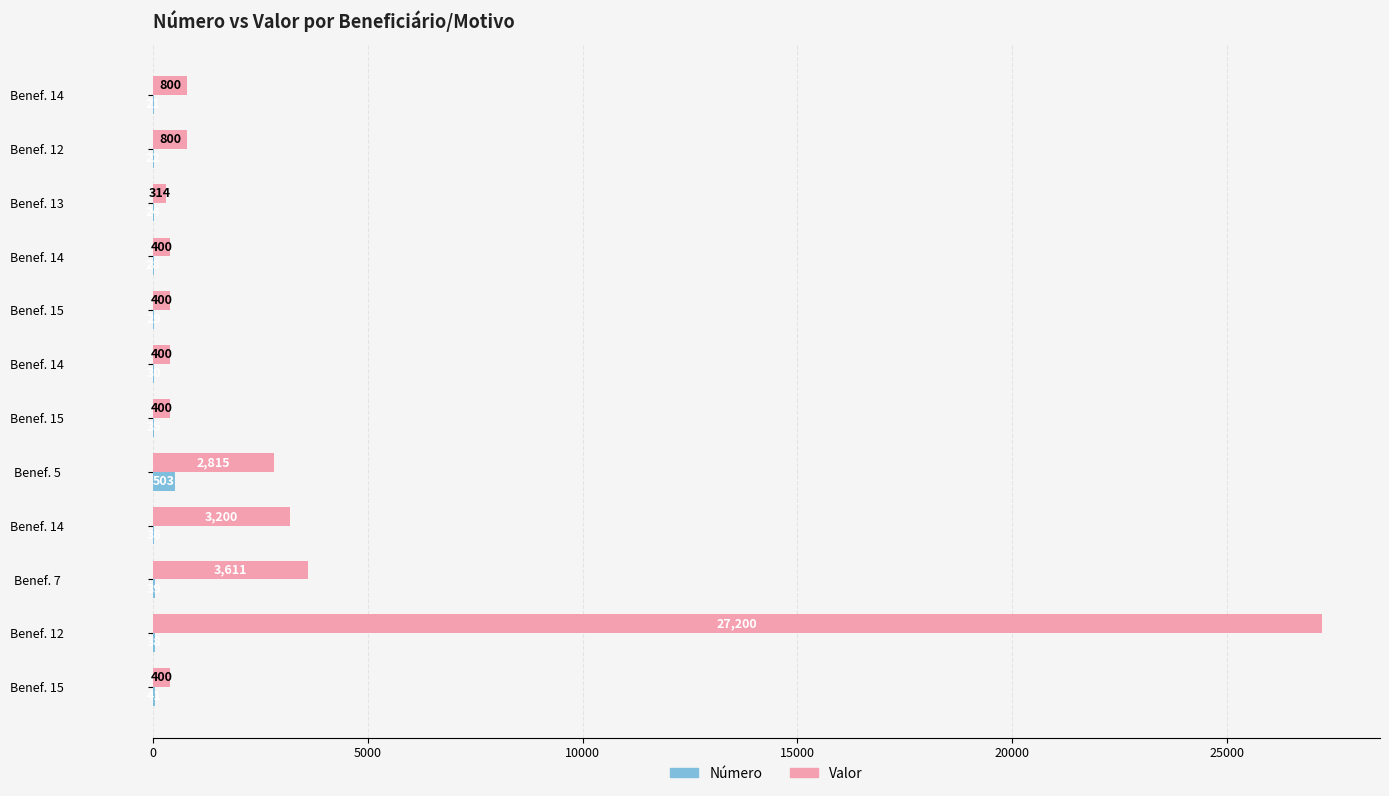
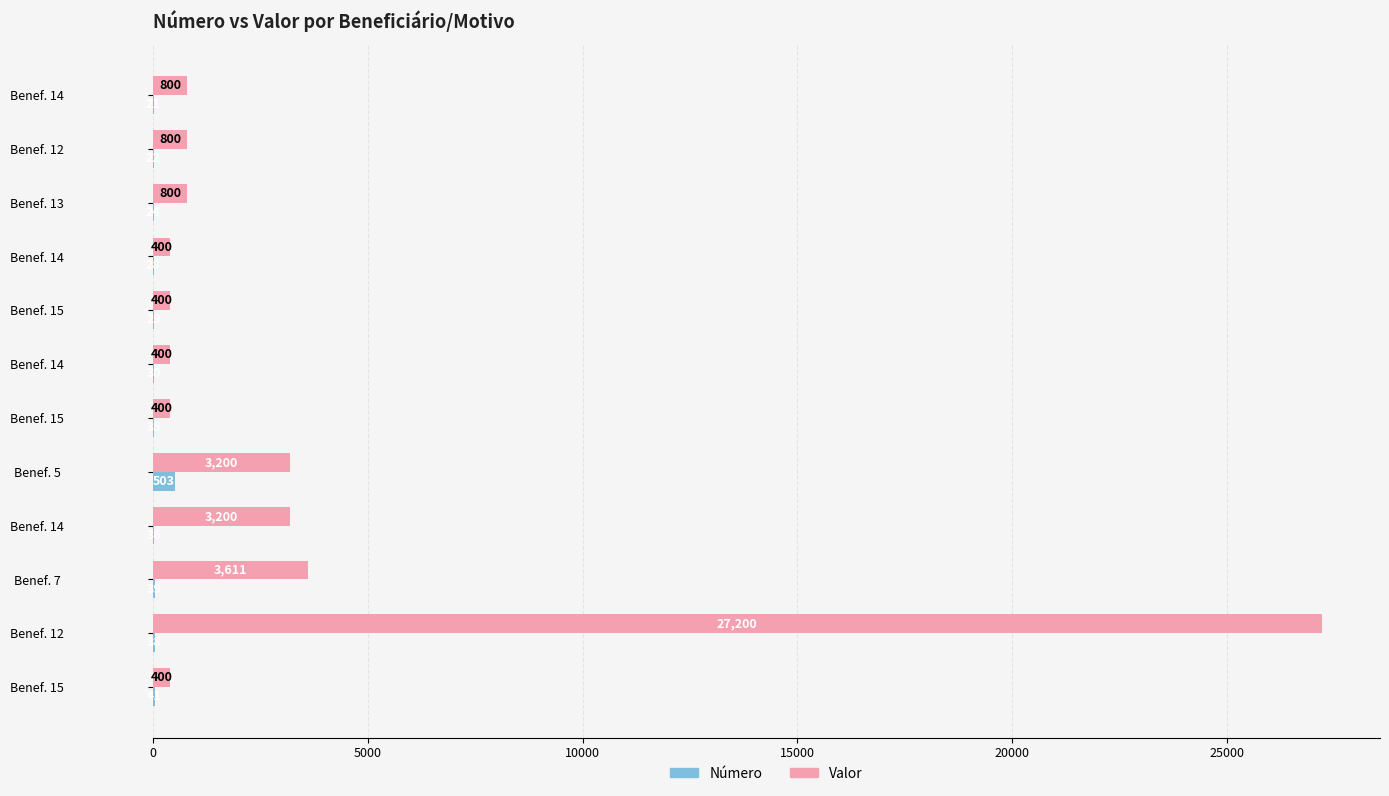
Valor, Benef. 13: 314 -> 800
Valor, Benef. 5: 2,815 -> 3,200
